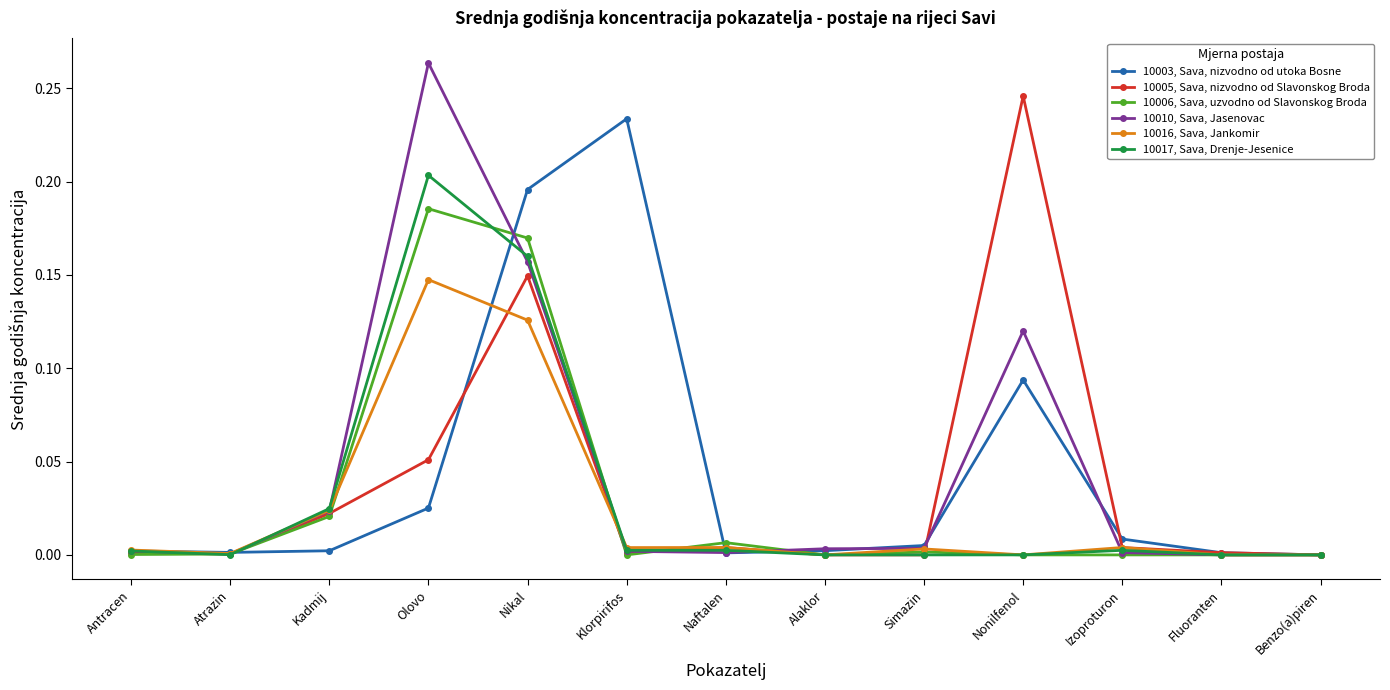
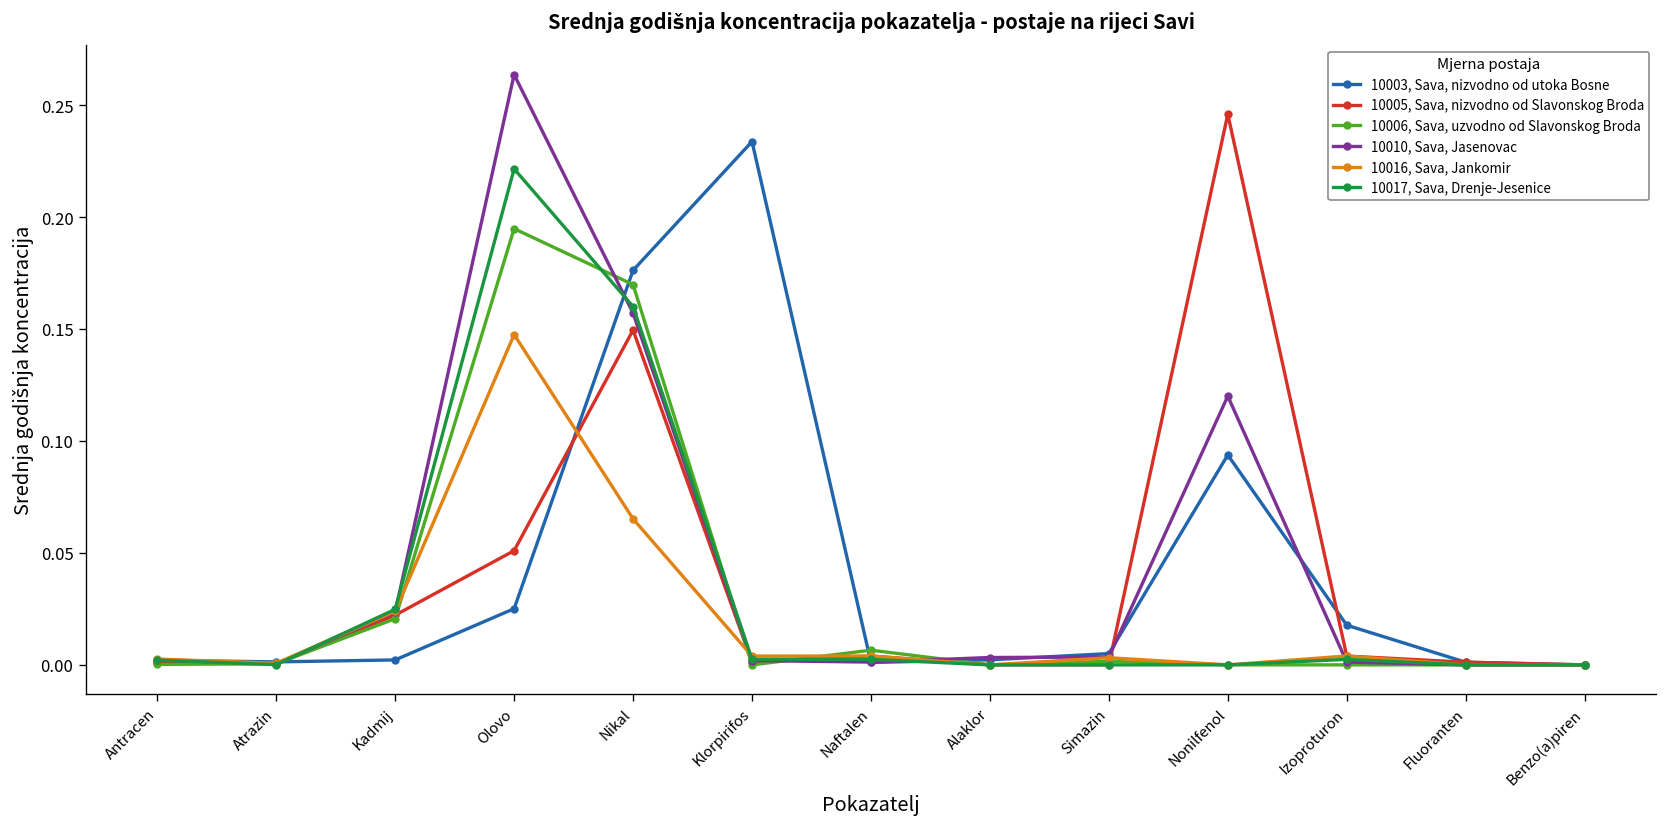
10006, Sava, uzvodno od Slavonskog Broda, Olovo: 0.186 -> 0.195
10017, Sava, Drenje-Jesenice, Olovo: 0.203 -> 0.222
10003, Sava, nizvodno od utoka Bosne, Nikal: 0.196 -> 0.176
10016, Sava, Jankomir, Nikal: 0.126 -> 0.065
10003, Sava, nizvodno od utoka Bosne, Izoproturon: 0.008 -> 0.018
